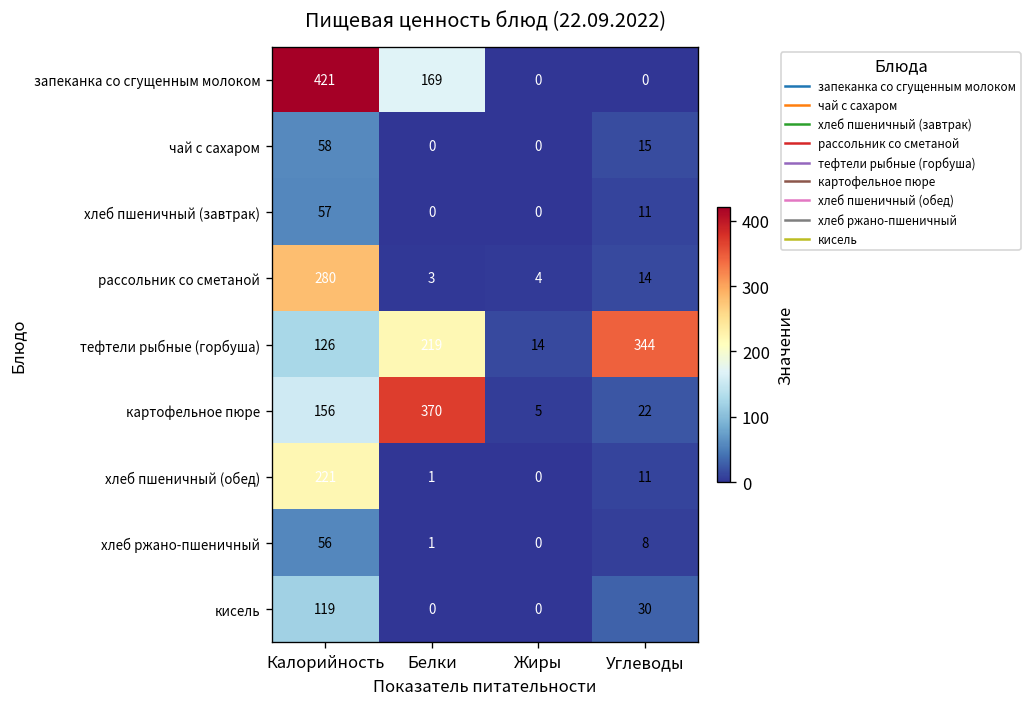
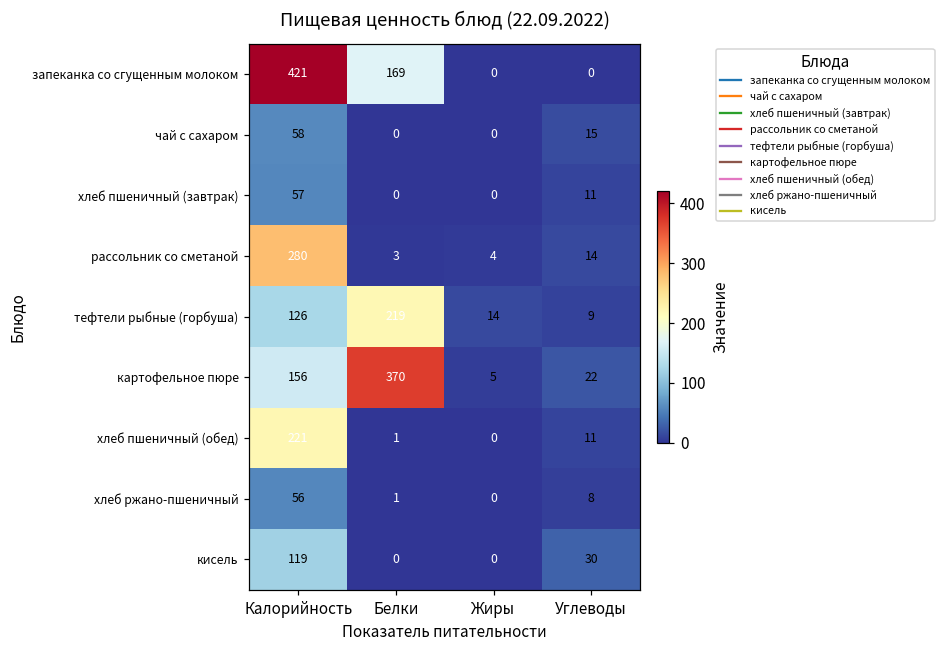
тефтели рыбные (горбуша), Углеводы: 344 -> 9
